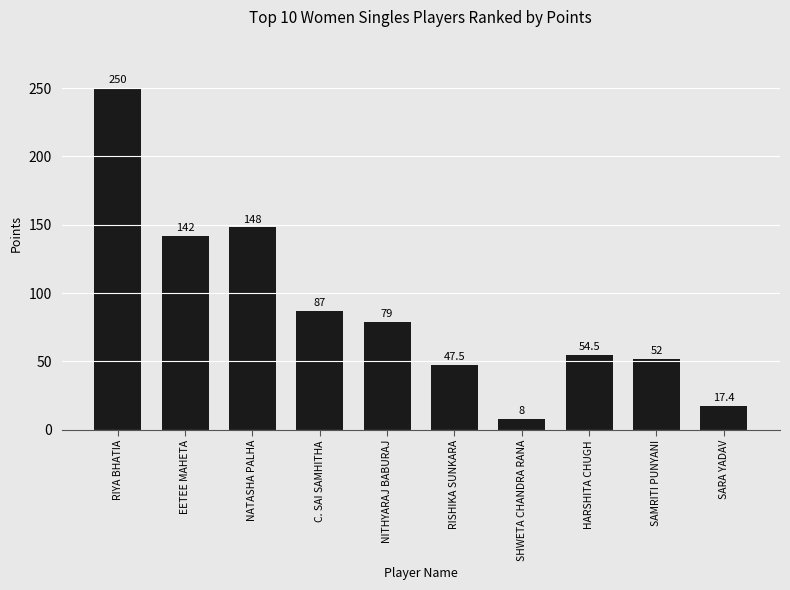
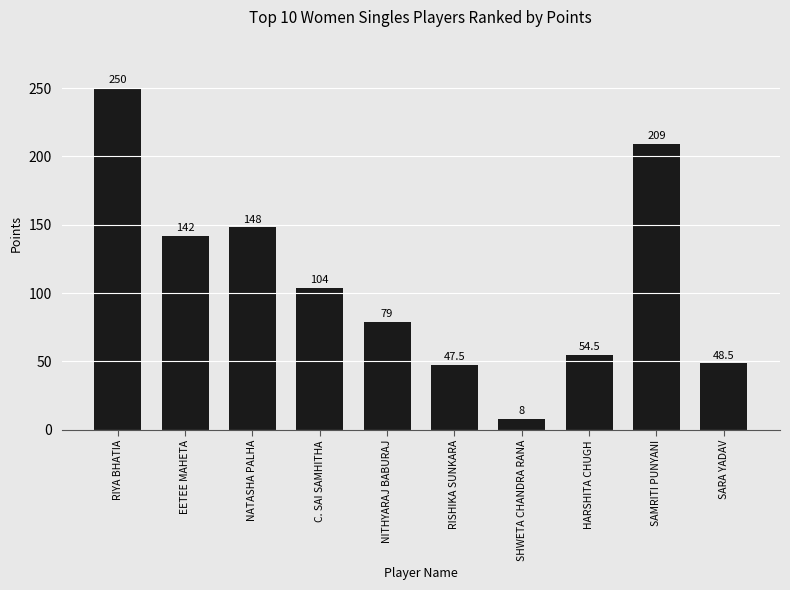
C. SAI SAMHITHA: 87 -> 104
SAMRITI PUNYANI: 52 -> 209
SARA YADAV: 17.4 -> 48.5
